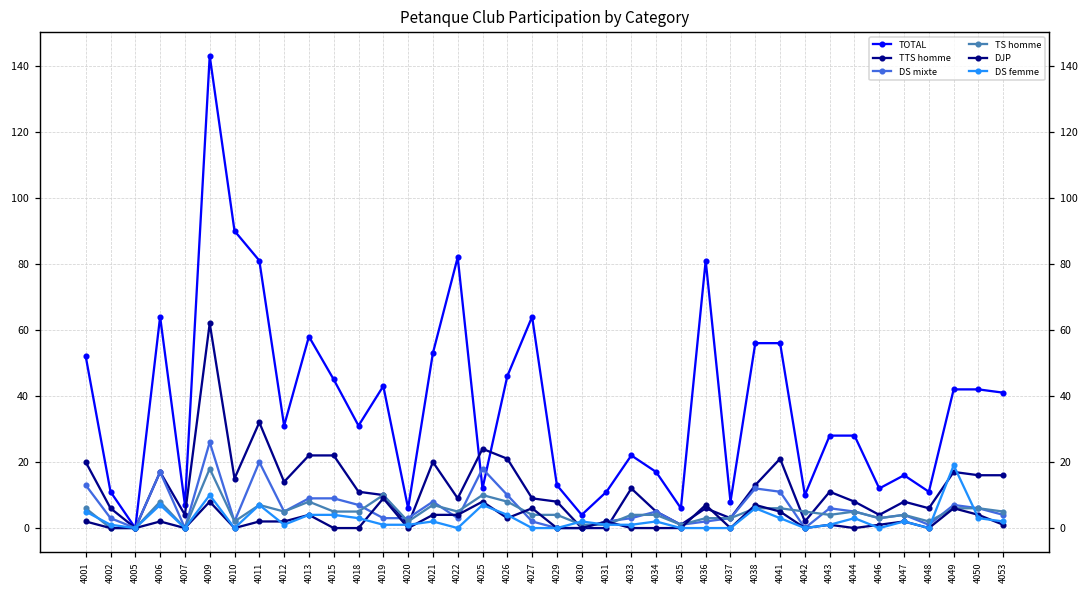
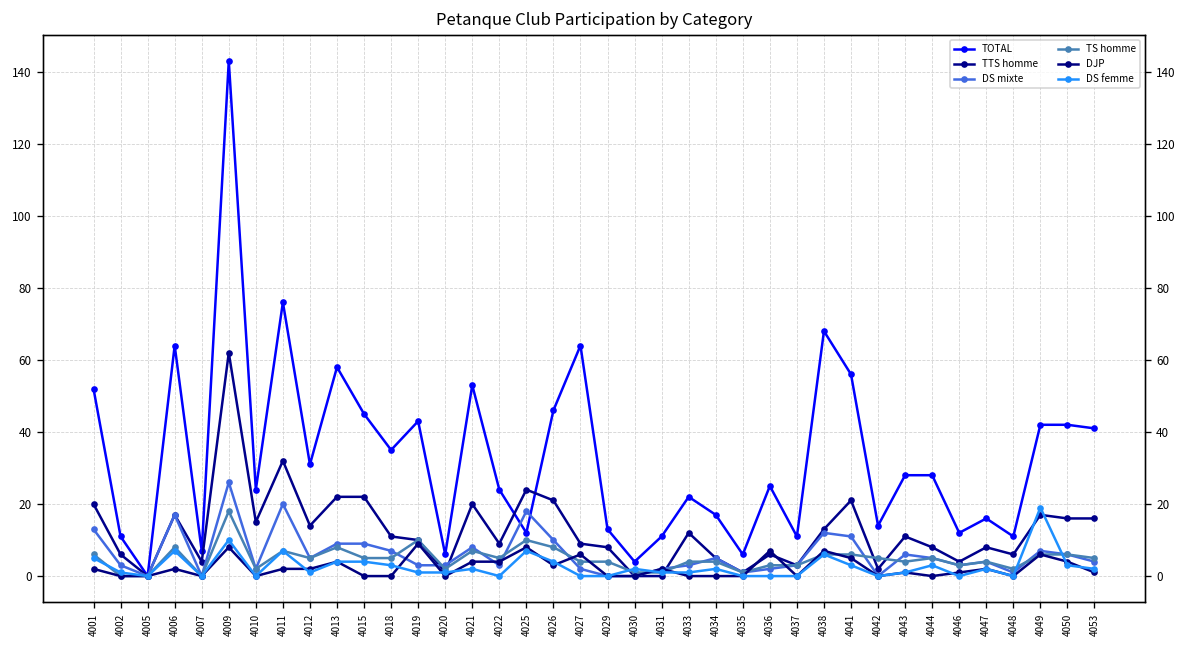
TOTAL, 4010: 90 -> 24
TOTAL, 4011: 81 -> 76
TOTAL, 4018: 31 -> 35
TOTAL, 4022: 82 -> 24
TOTAL, 4036: 81 -> 25
TOTAL, 4037: 8 -> 11
TOTAL, 4038: 56 -> 68
TOTAL, 4042: 10 -> 14
